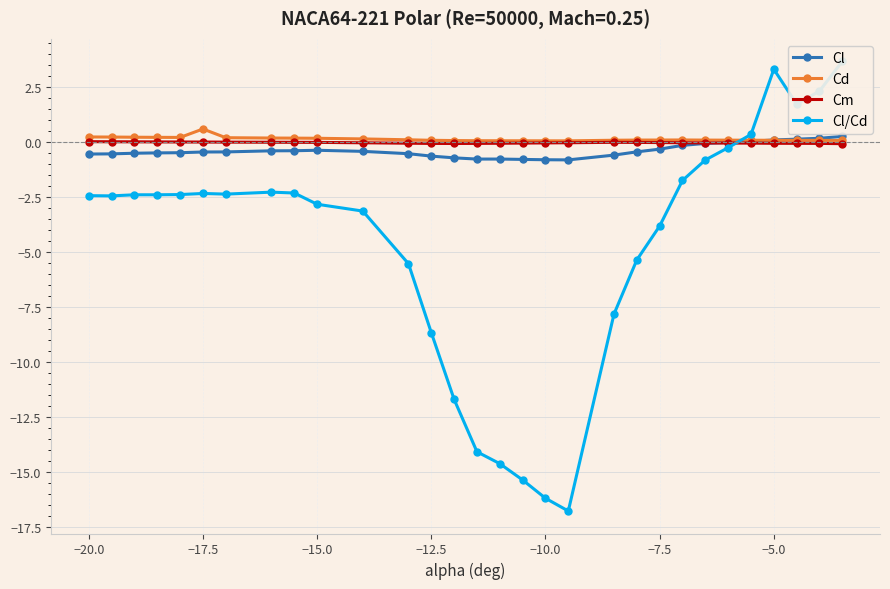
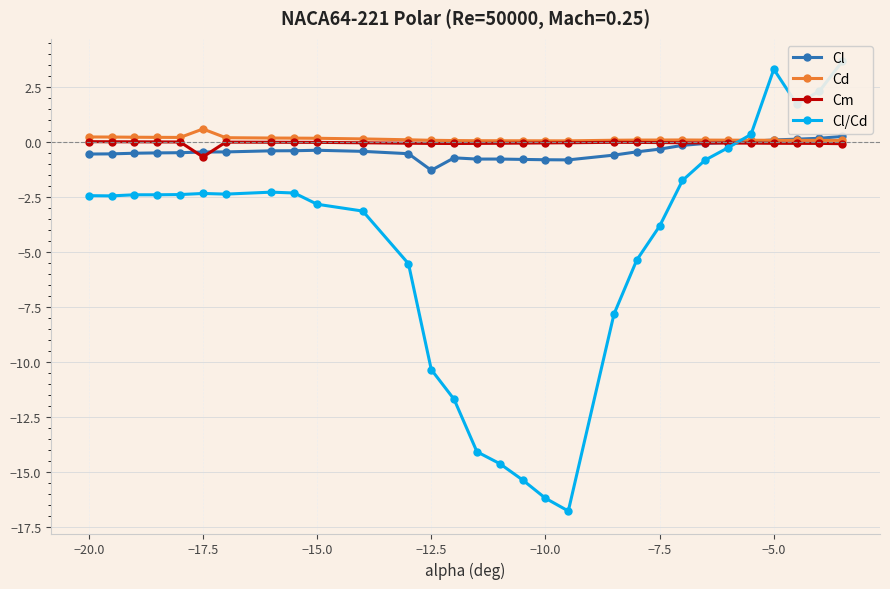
Cm, −17.5: 0.0 -> -0.7
Cl, −12.5: -0.6 -> -1.3
Cl/Cd, −12.5: -8.7 -> -10.3
